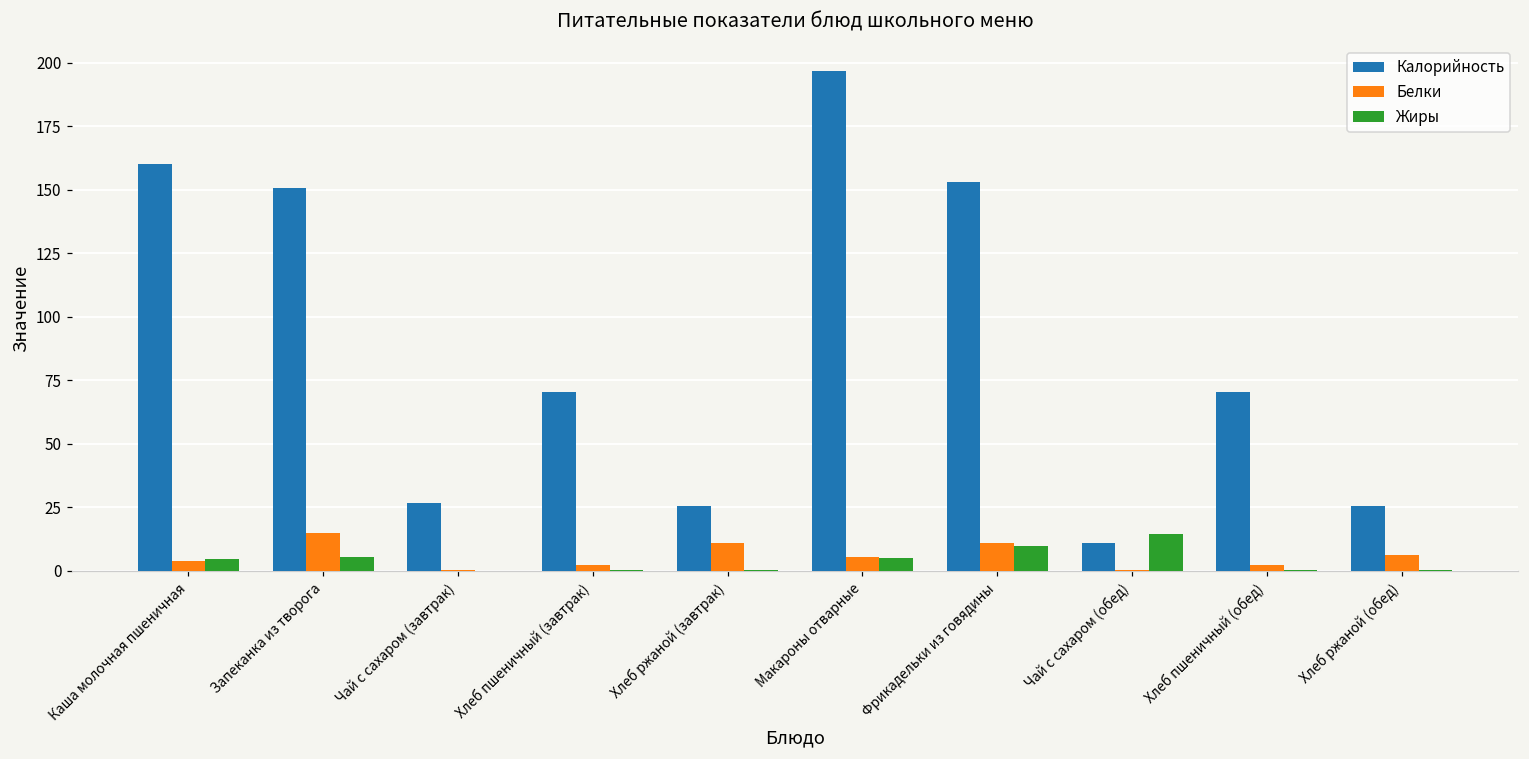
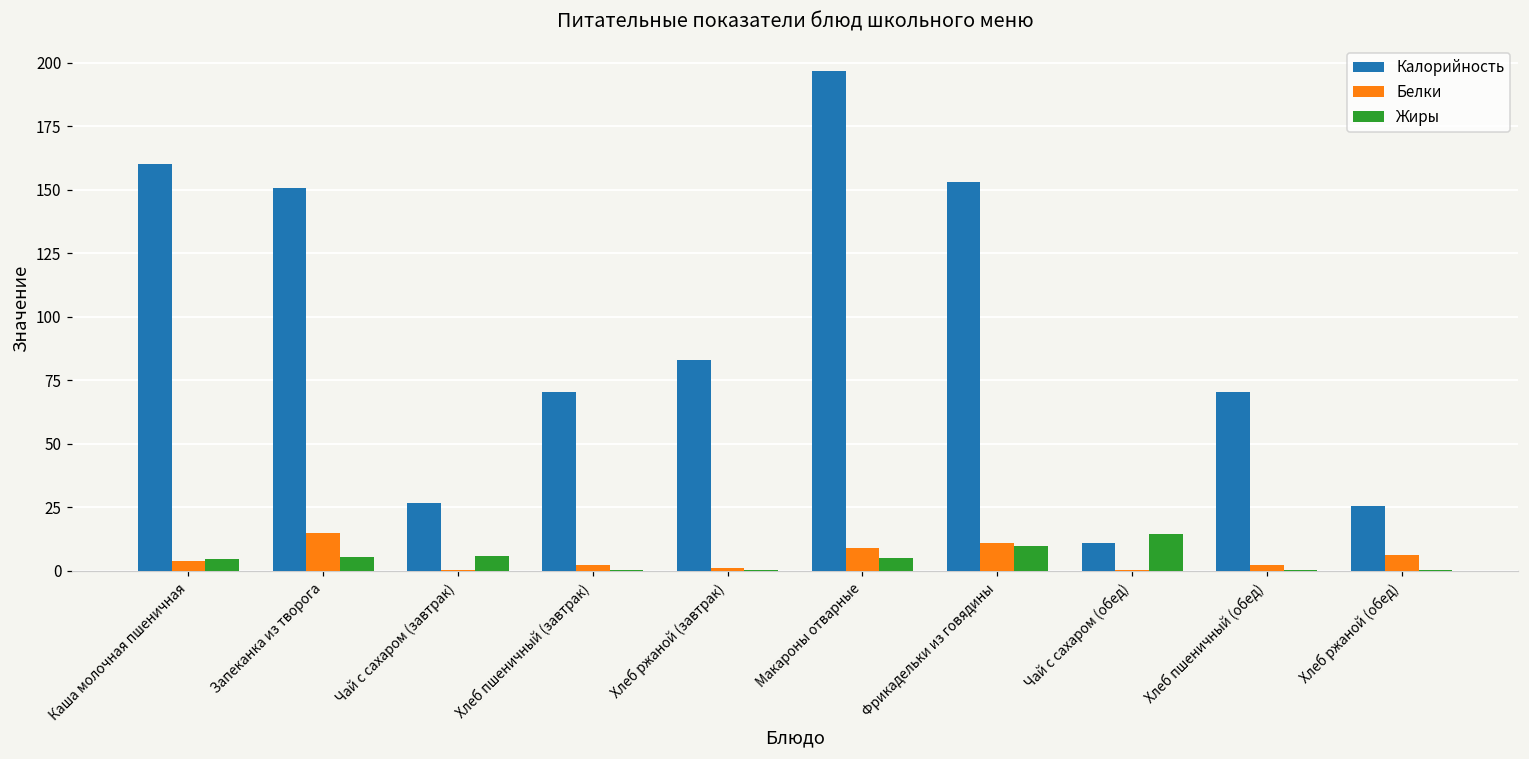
Жиры, Чай с сахаром (завтрак): 0 -> 6
Калорийность, Хлеб ржаной (завтрак): 26 -> 83
Белки, Хлеб ржаной (завтрак): 11 -> 1
Белки, Макароны отварные: 5 -> 9
